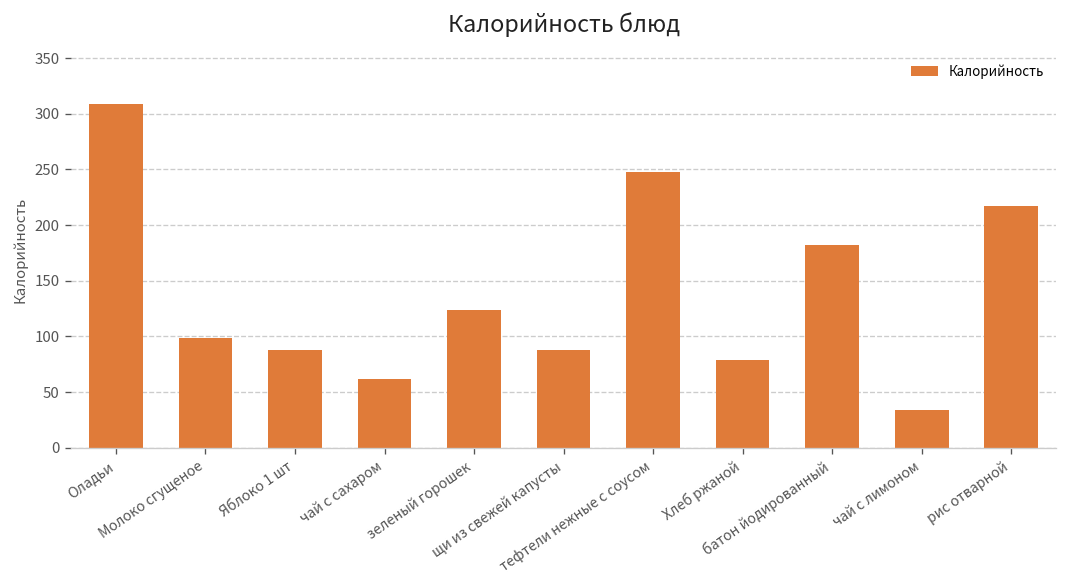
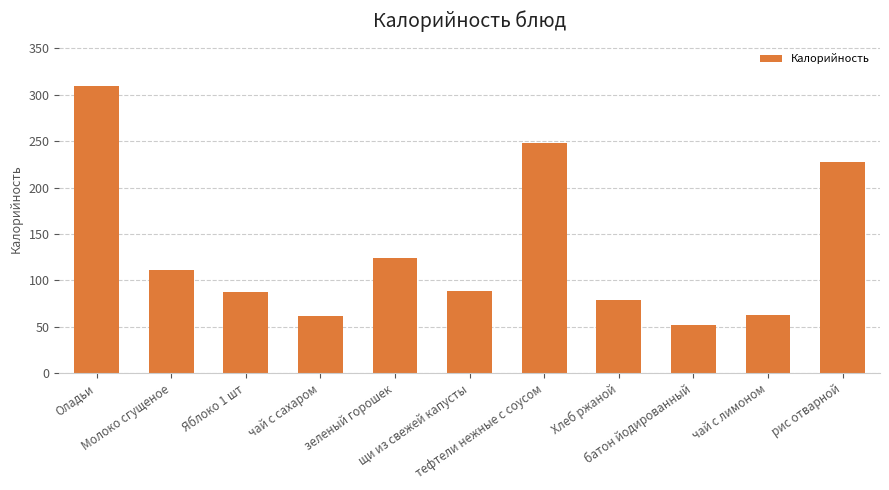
Молоко сгущеное: 100 -> 110
батон йодированный: 180 -> 50
чай с лимоном: 30 -> 60
рис отварной: 220 -> 230
